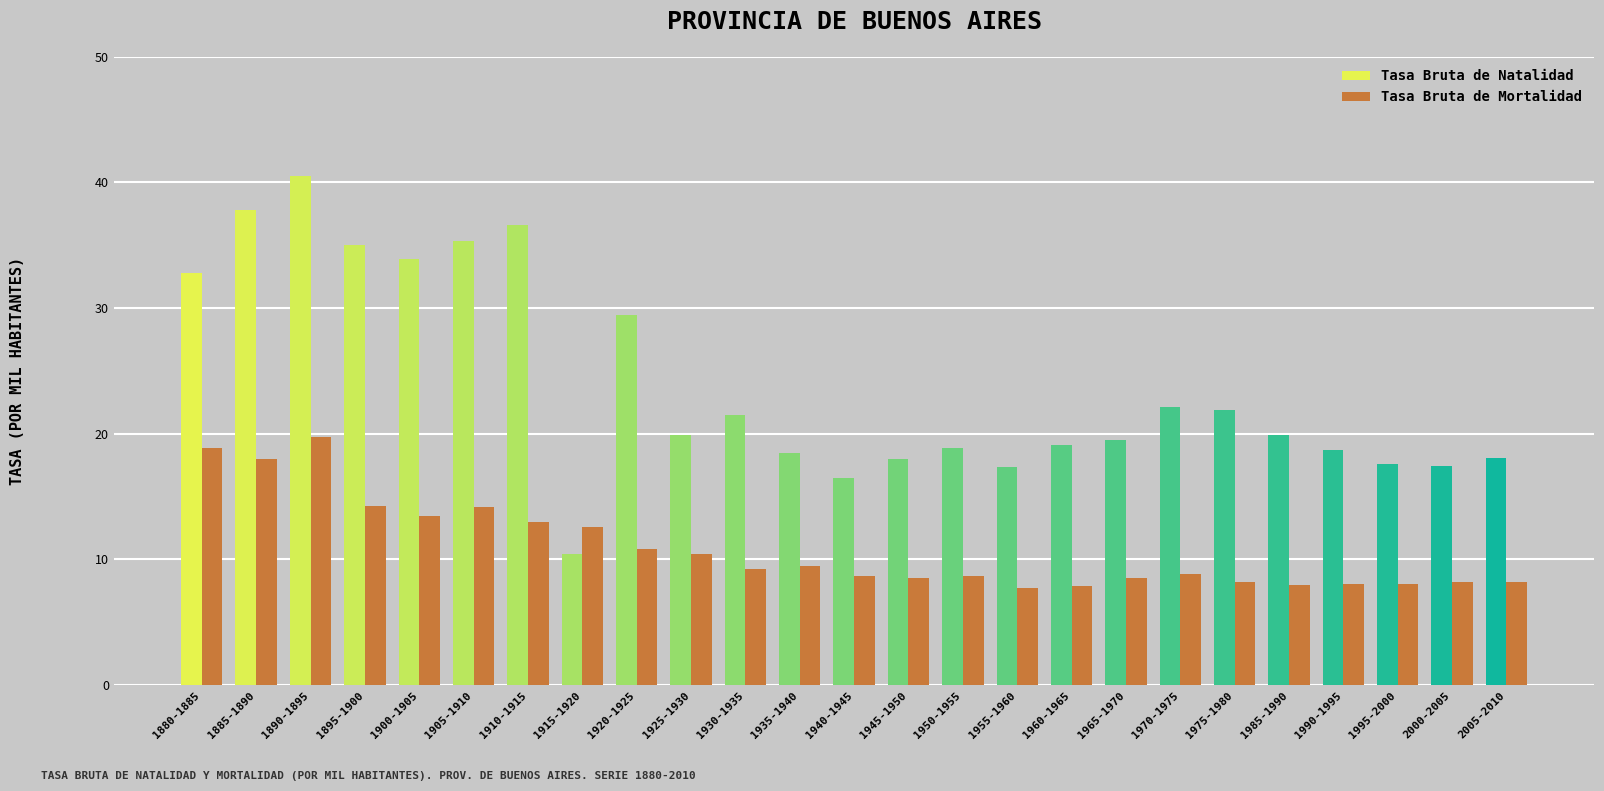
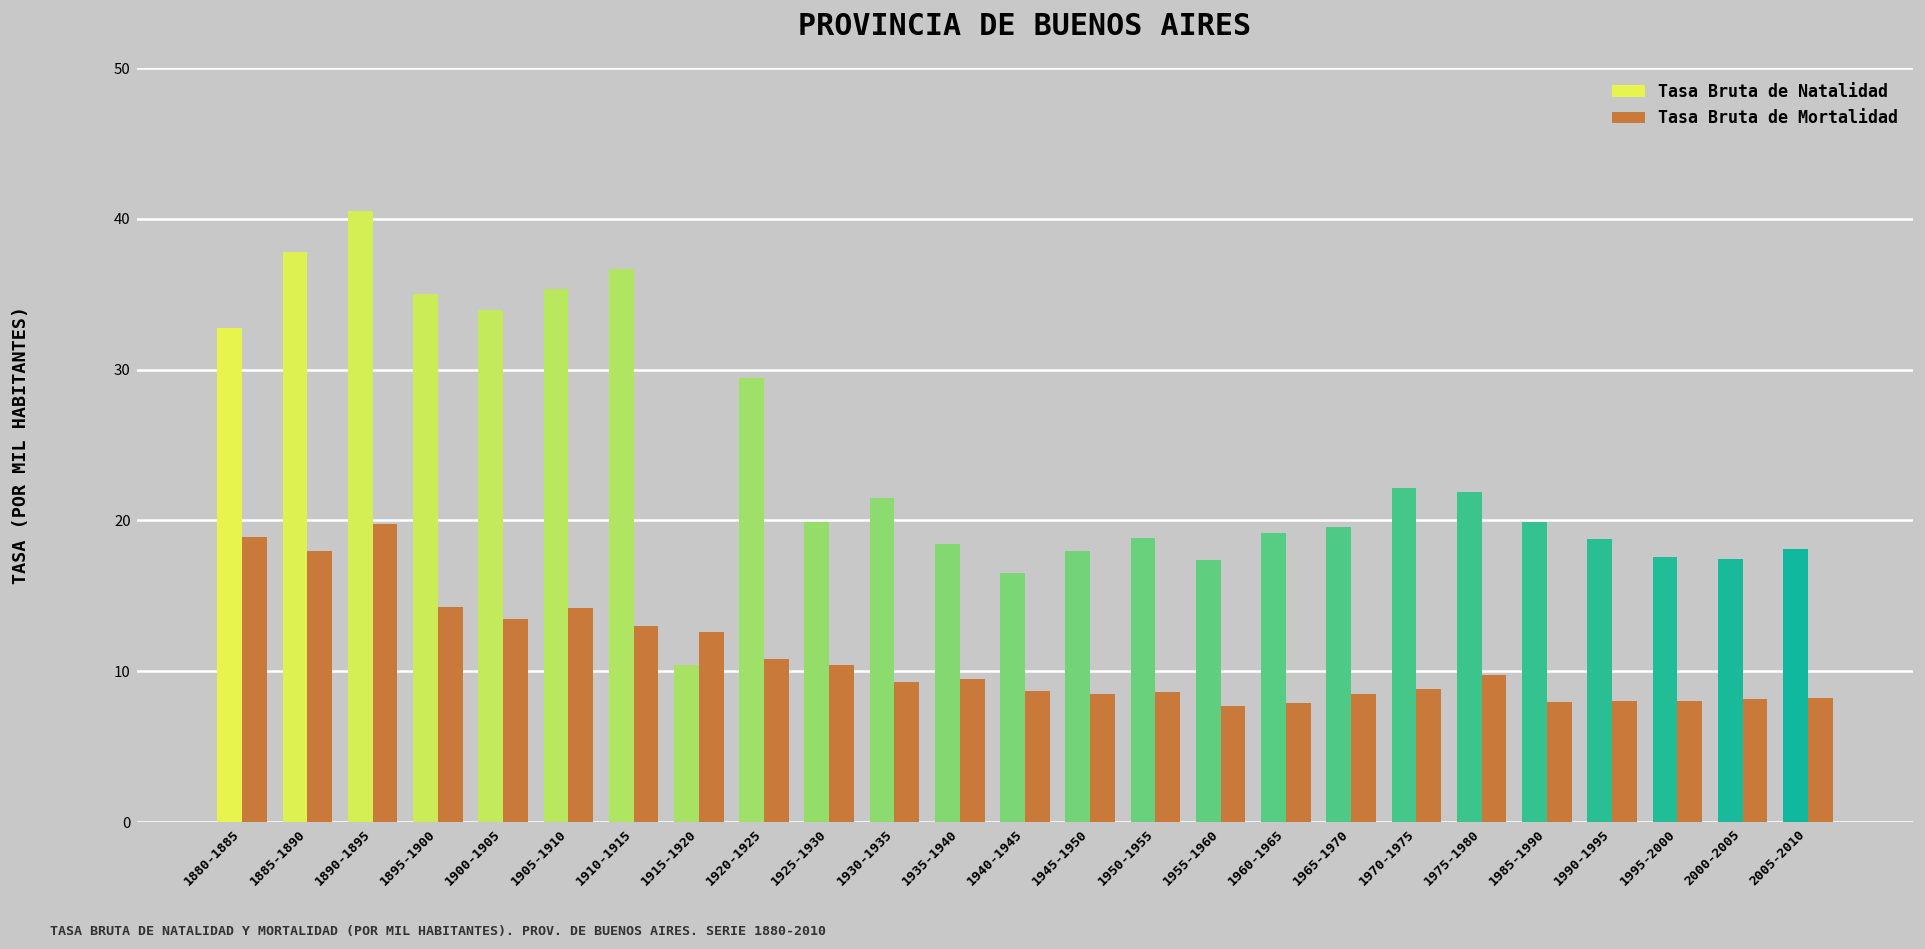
Tasa Bruta de Mortalidad, 1975-1980: 8.2 -> 9.7
